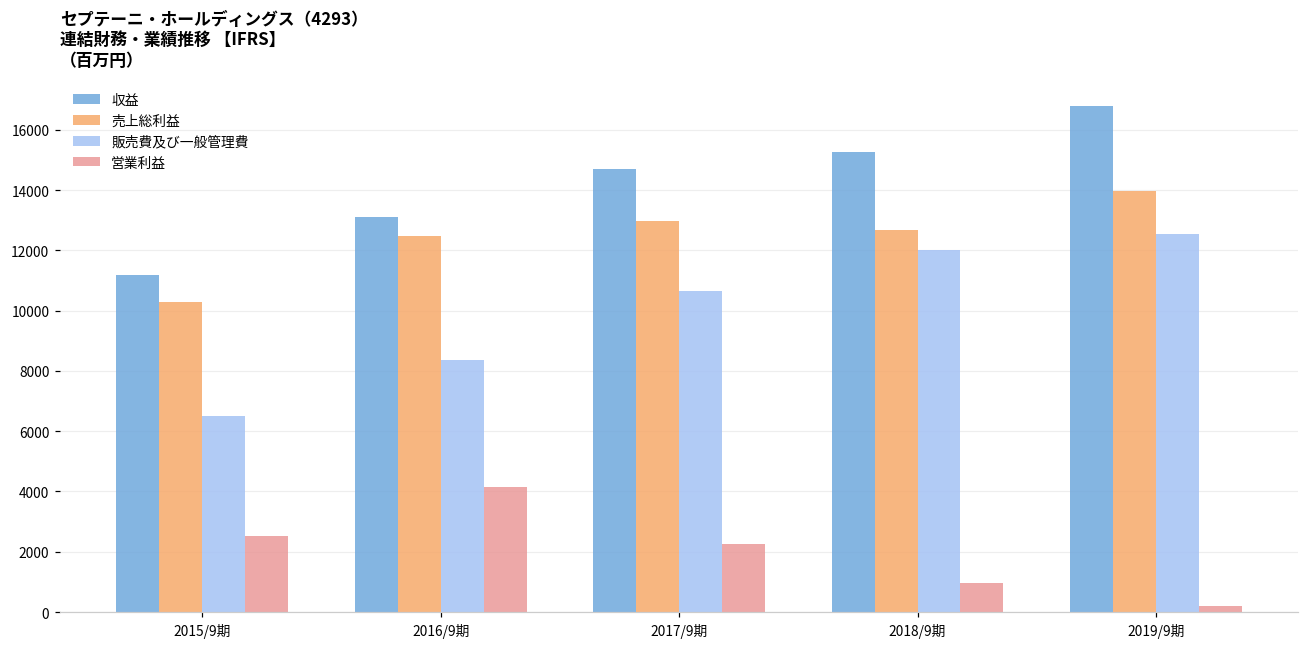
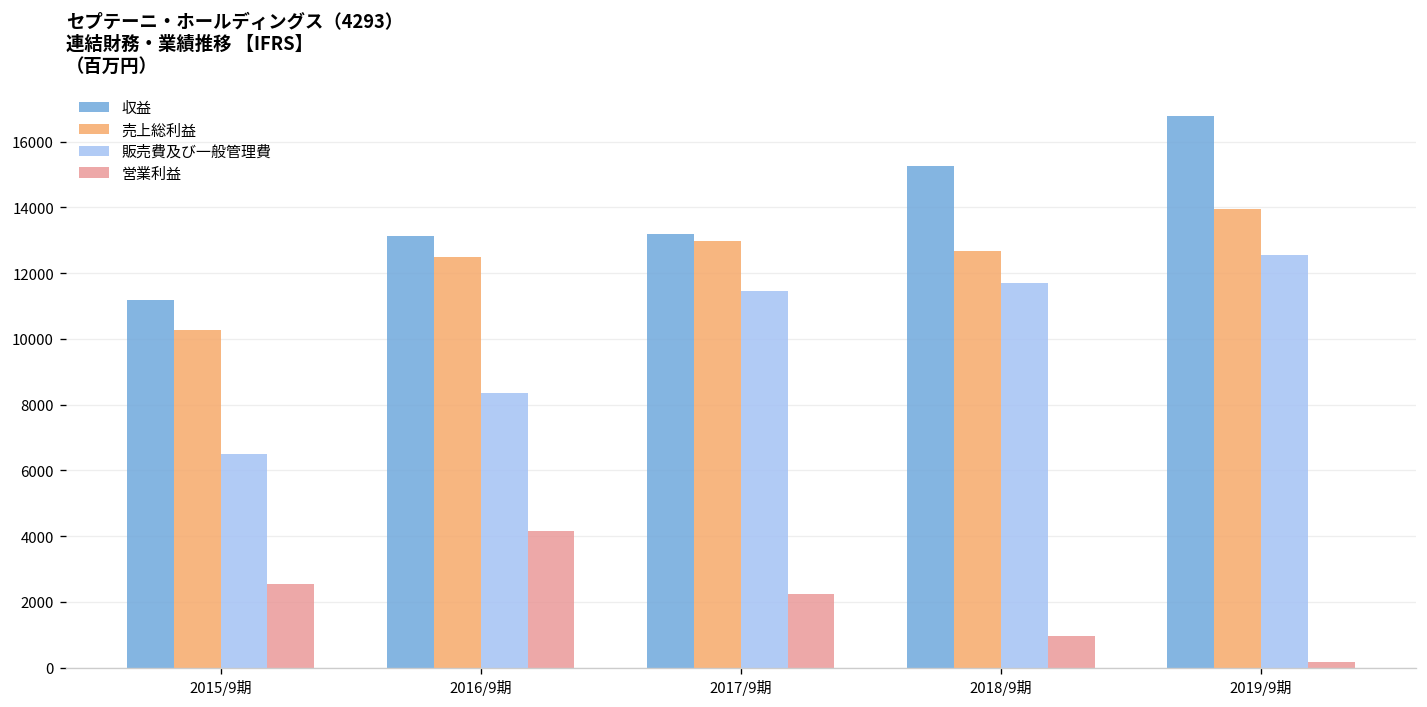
収益, 2017/9期: 14700 -> 13200
販売費及び一般管理費, 2017/9期: 10700 -> 11500
販売費及び一般管理費, 2018/9期: 12000 -> 11700
